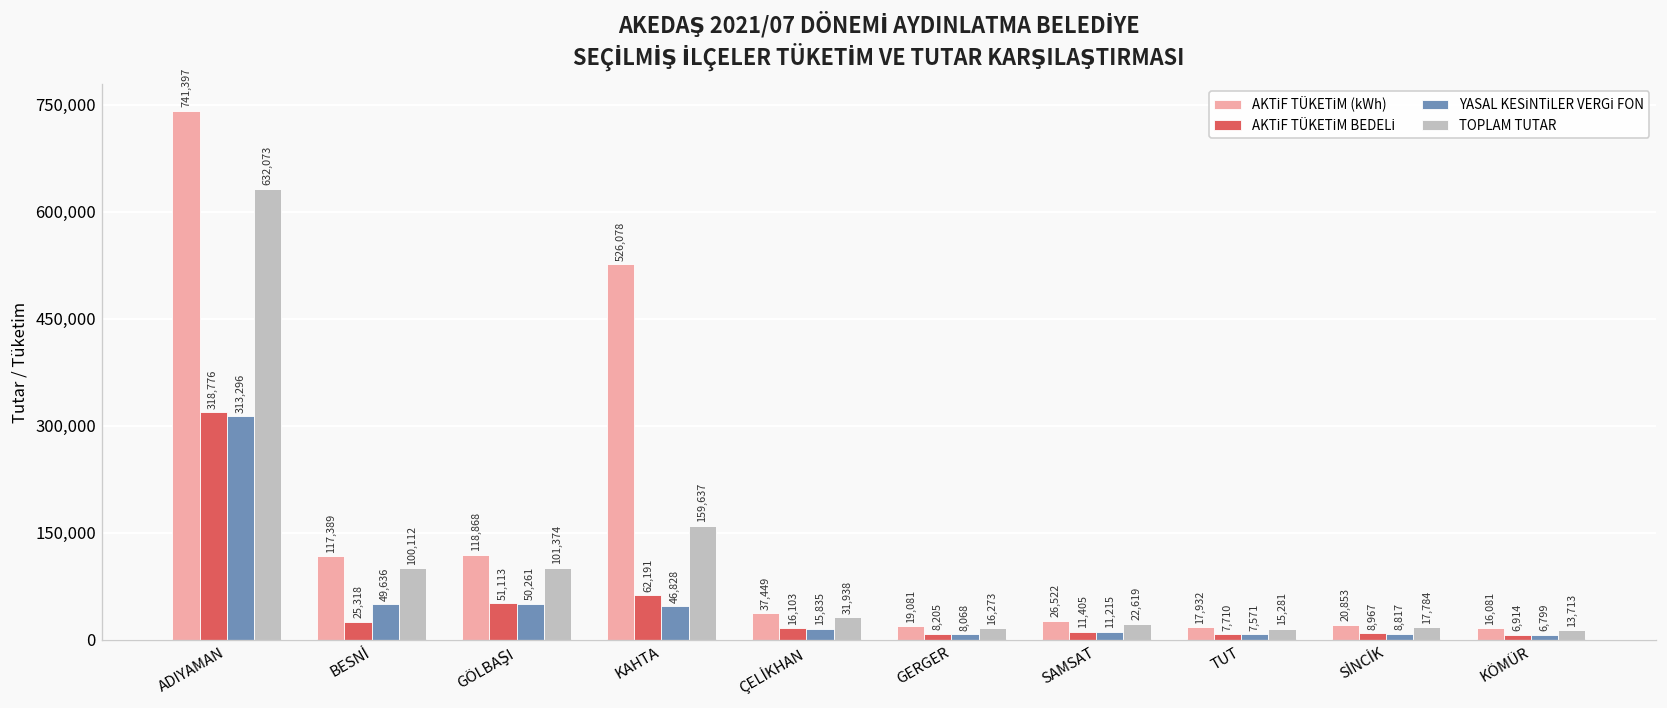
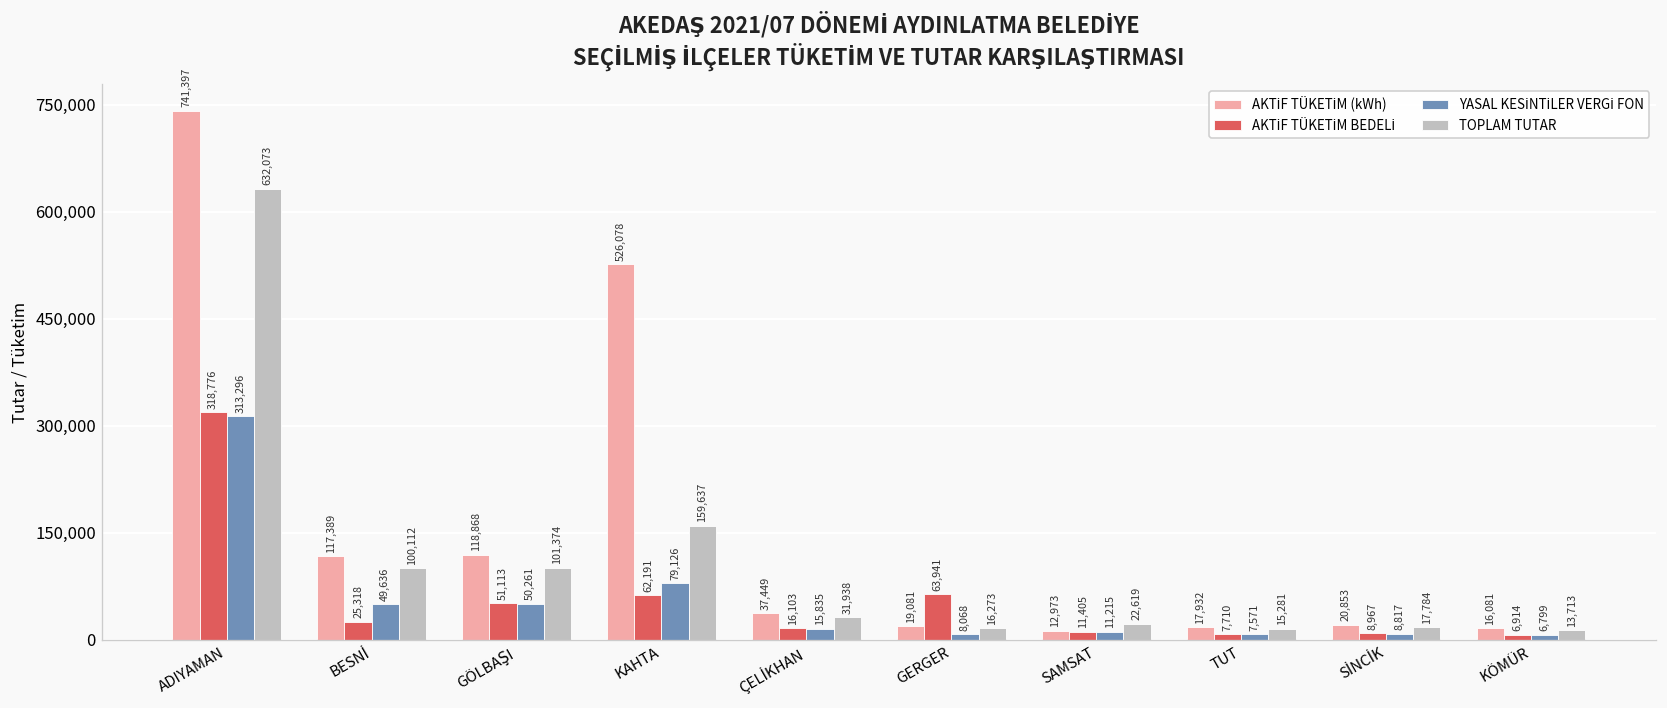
YASAL KESİNTİLER VERGİ FON, KAHTA: 46,828 -> 79,126
AKTİF TÜKETİM BEDELİ, GERGER: 8,205 -> 63,941
AKTİF TÜKETİM (kWh), SAMSAT: 26,522 -> 12,973
